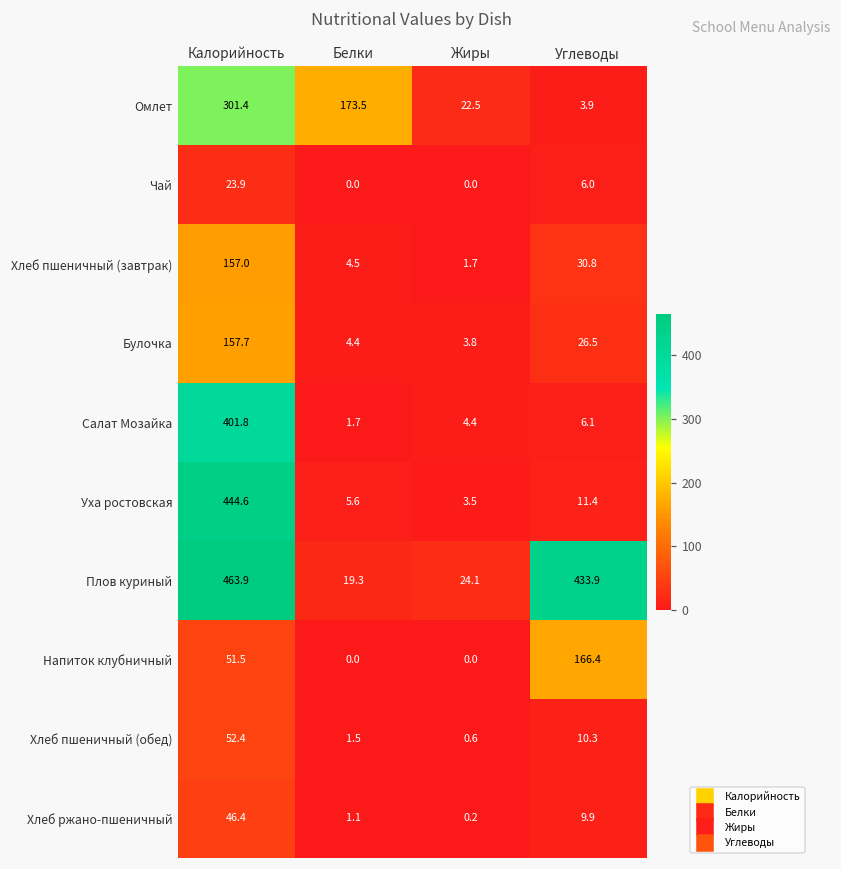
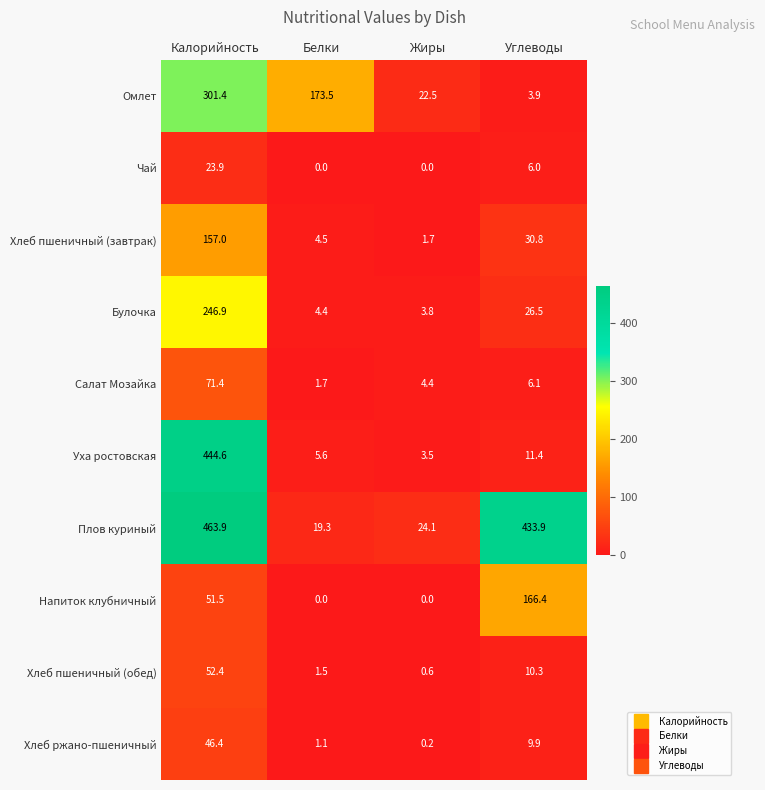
Булочка, Калорийность: 157.7 -> 246.9
Салат Мозайка, Калорийность: 401.8 -> 71.4
